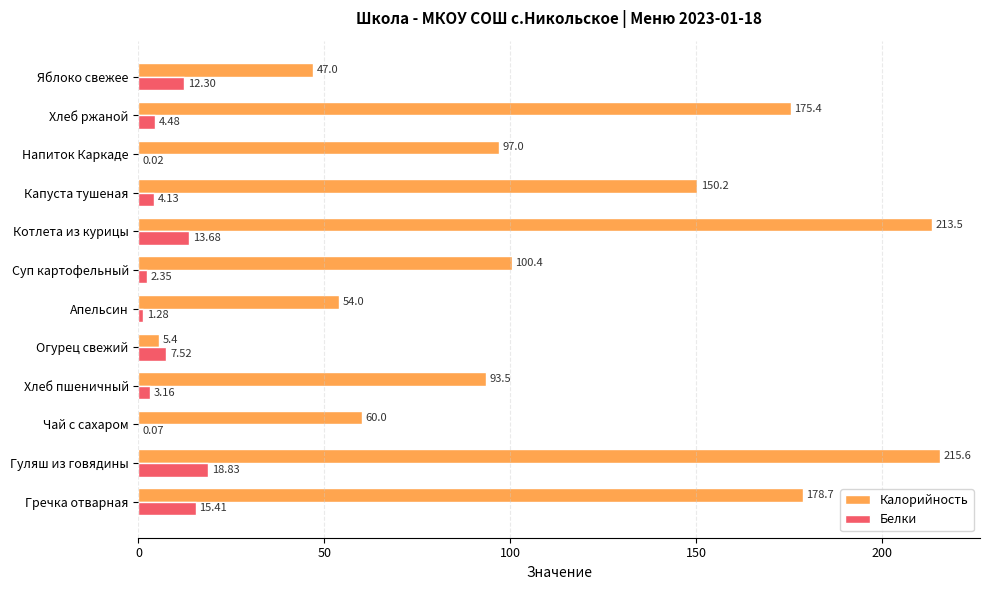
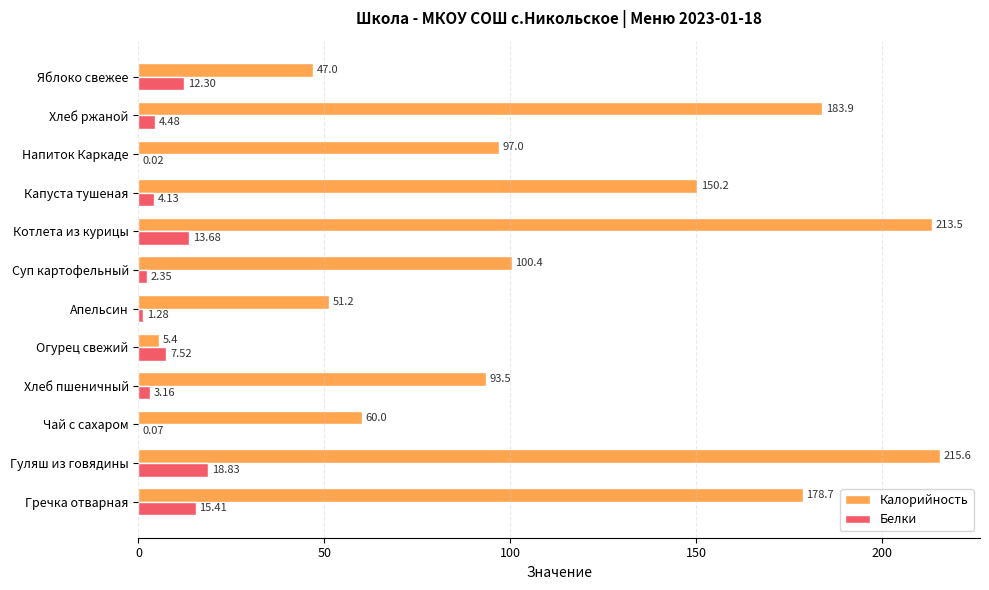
Калорийность, Хлеб ржаной: 175.4 -> 183.9
Калорийность, Апельсин: 54.0 -> 51.2
